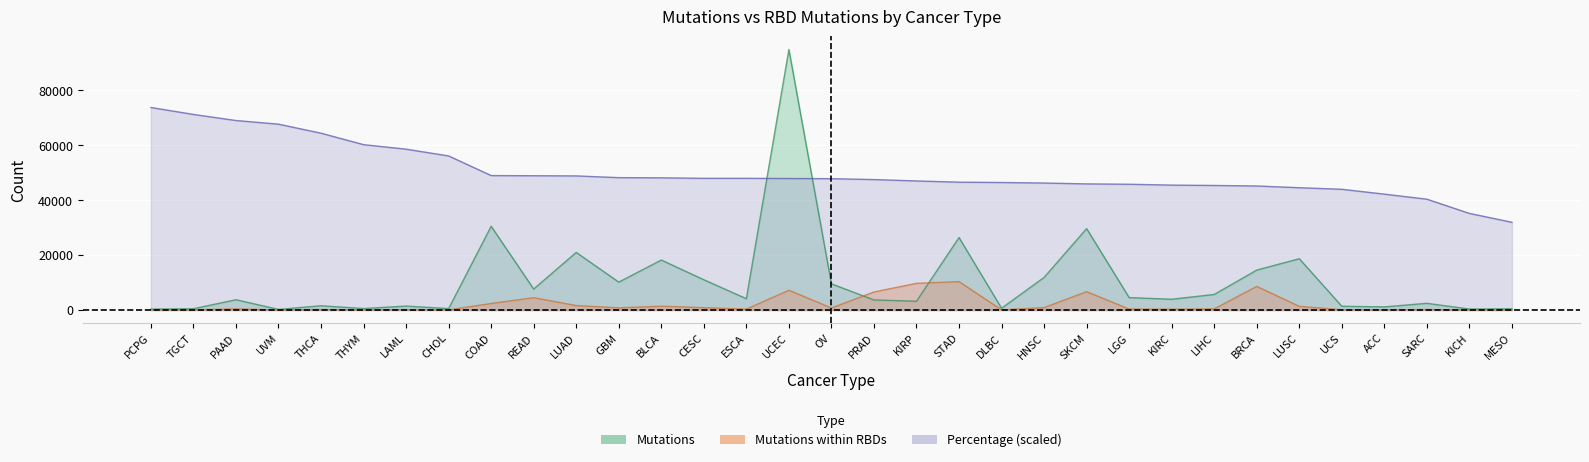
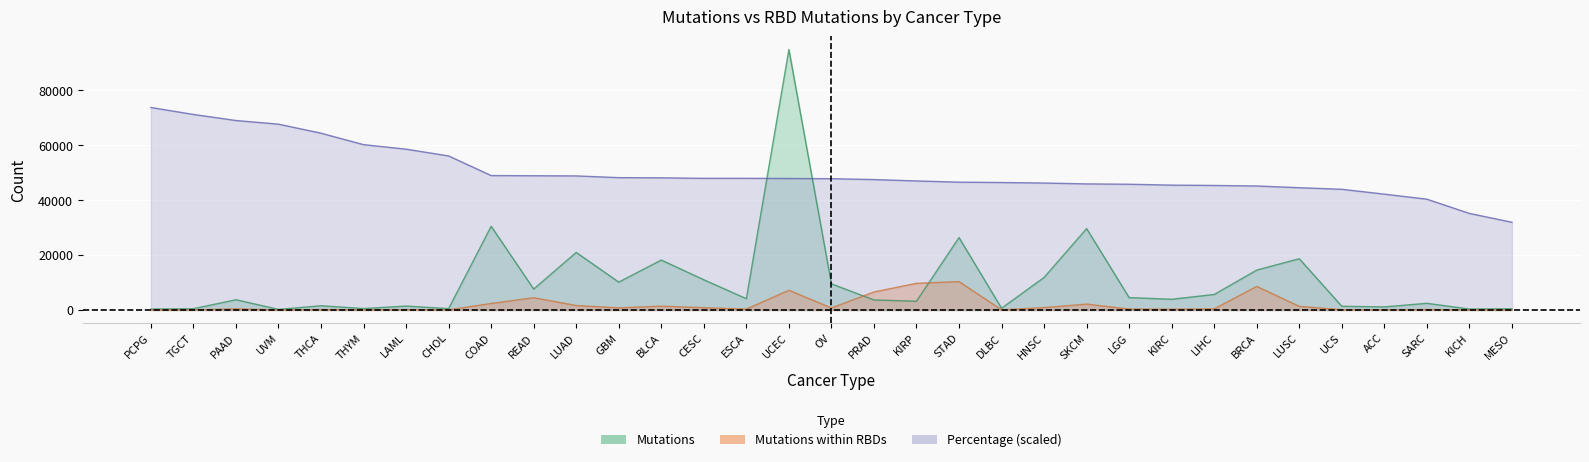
Mutations within RBDs, SKCM: 7000 -> 2000
